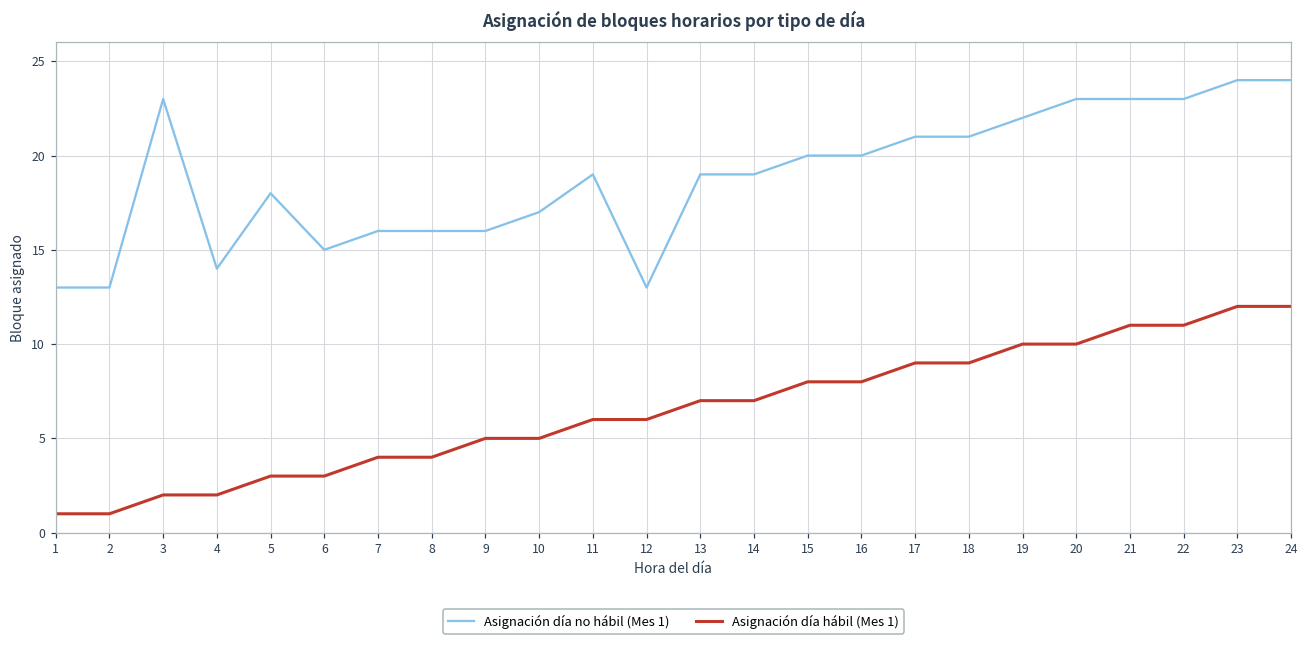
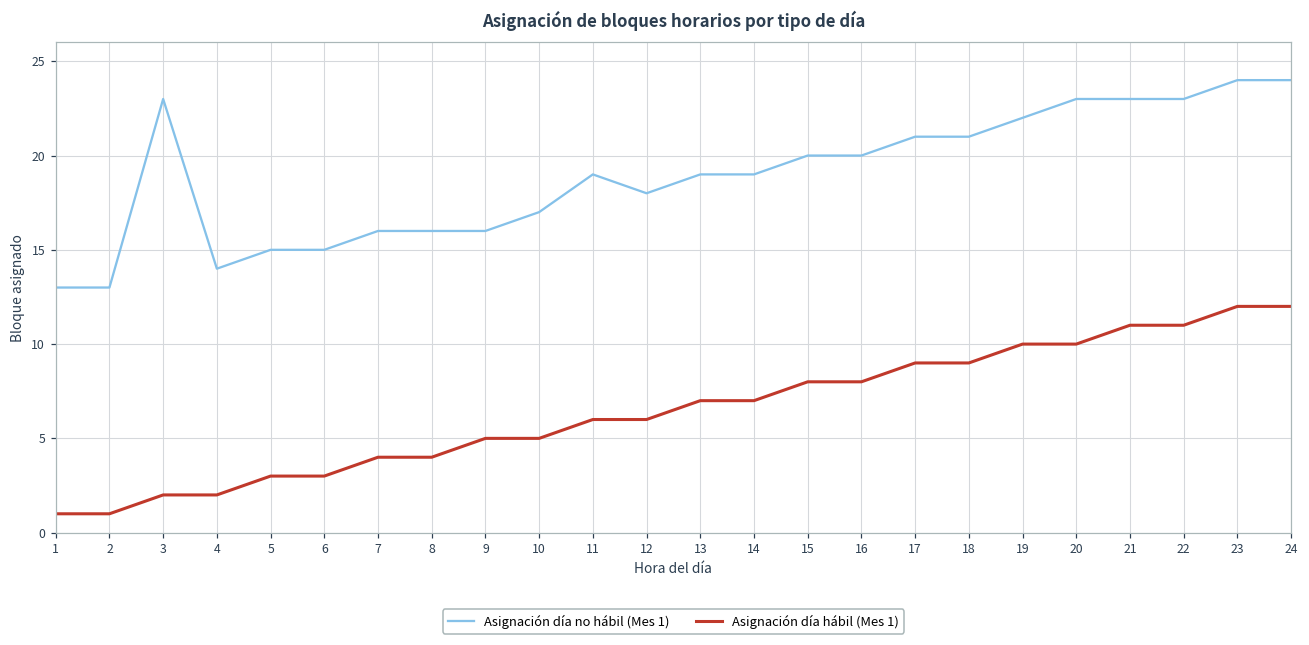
Asignación día no hábil (Mes 1), 5: 18 -> 15
Asignación día no hábil (Mes 1), 12: 13 -> 18
